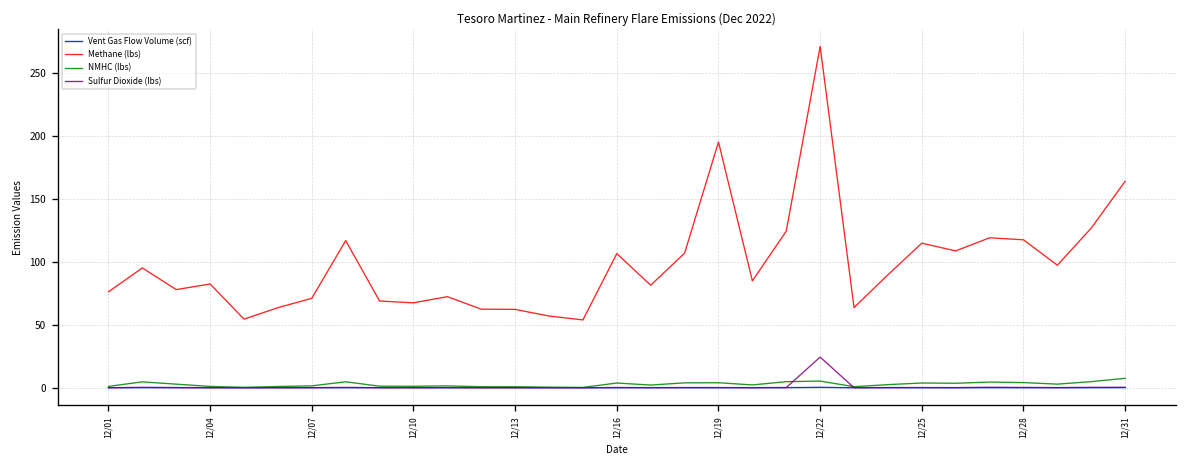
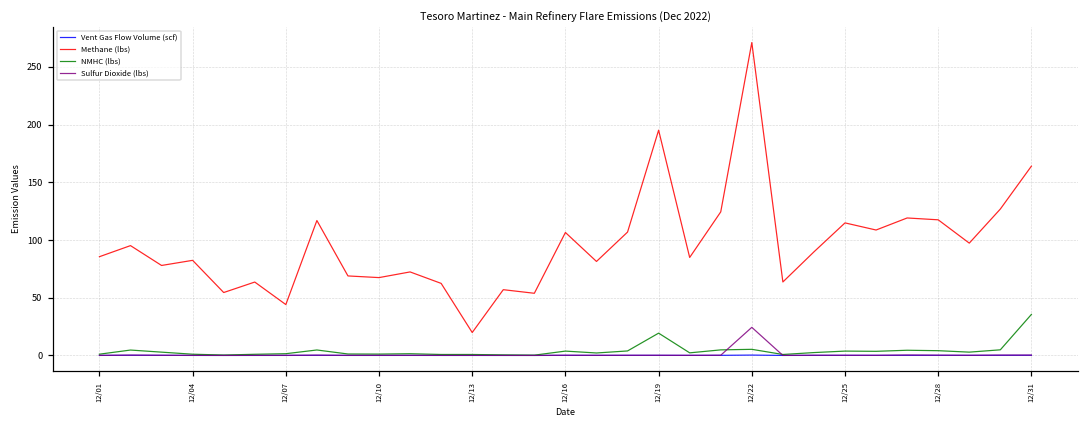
Methane (lbs), 12/01: 76 -> 86
Methane (lbs), 12/07: 71 -> 44
Methane (lbs), 12/13: 62 -> 20
NMHC (lbs), 12/19: 4 -> 19
NMHC (lbs), 12/31: 7 -> 36
